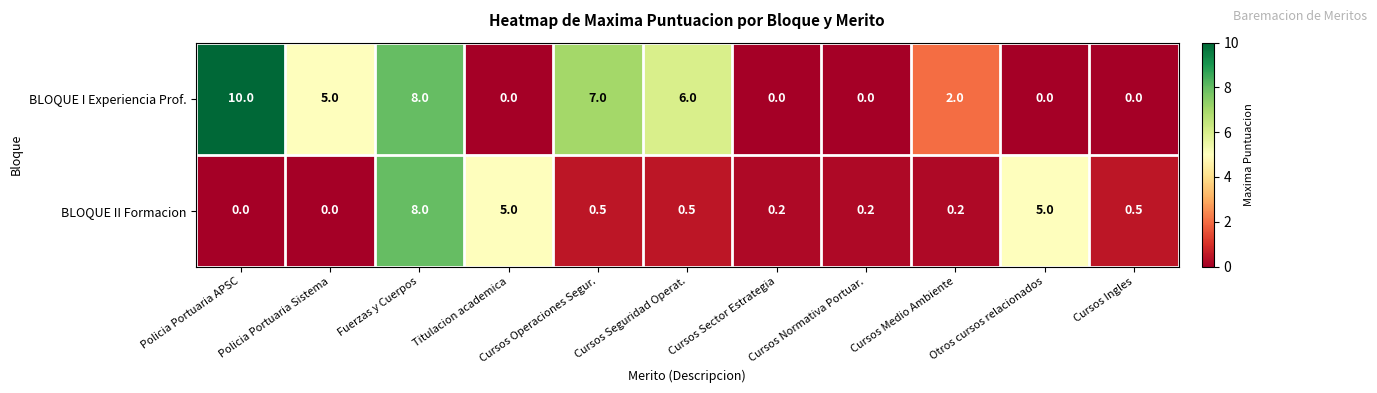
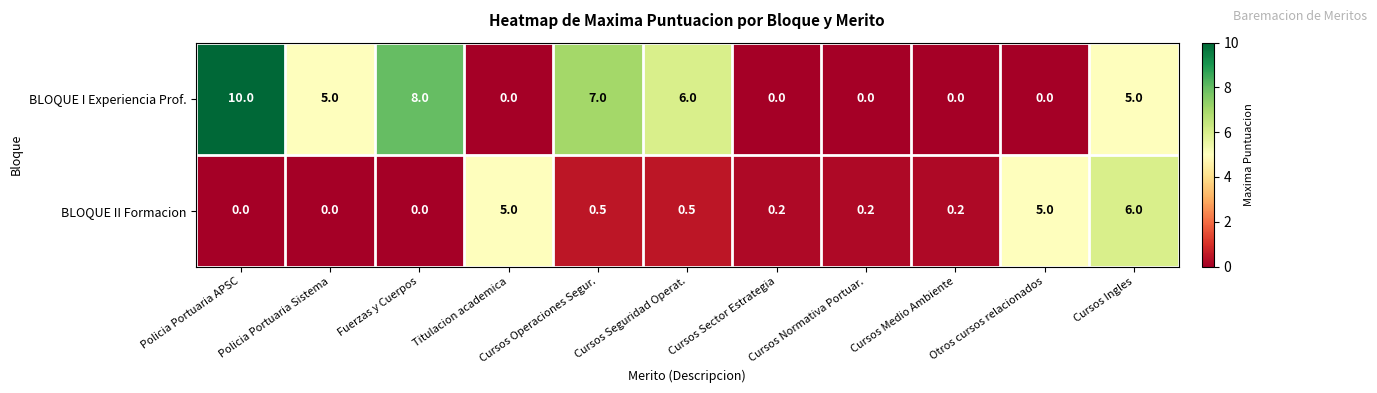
BLOQUE I Experiencia Prof., Cursos Medio Ambiente: 2.0 -> 0.0
BLOQUE I Experiencia Prof., Cursos Ingles: 0.0 -> 5.0
BLOQUE II Formacion, Fuerzas y Cuerpos: 8.0 -> 0.0
BLOQUE II Formacion, Cursos Ingles: 0.5 -> 6.0
